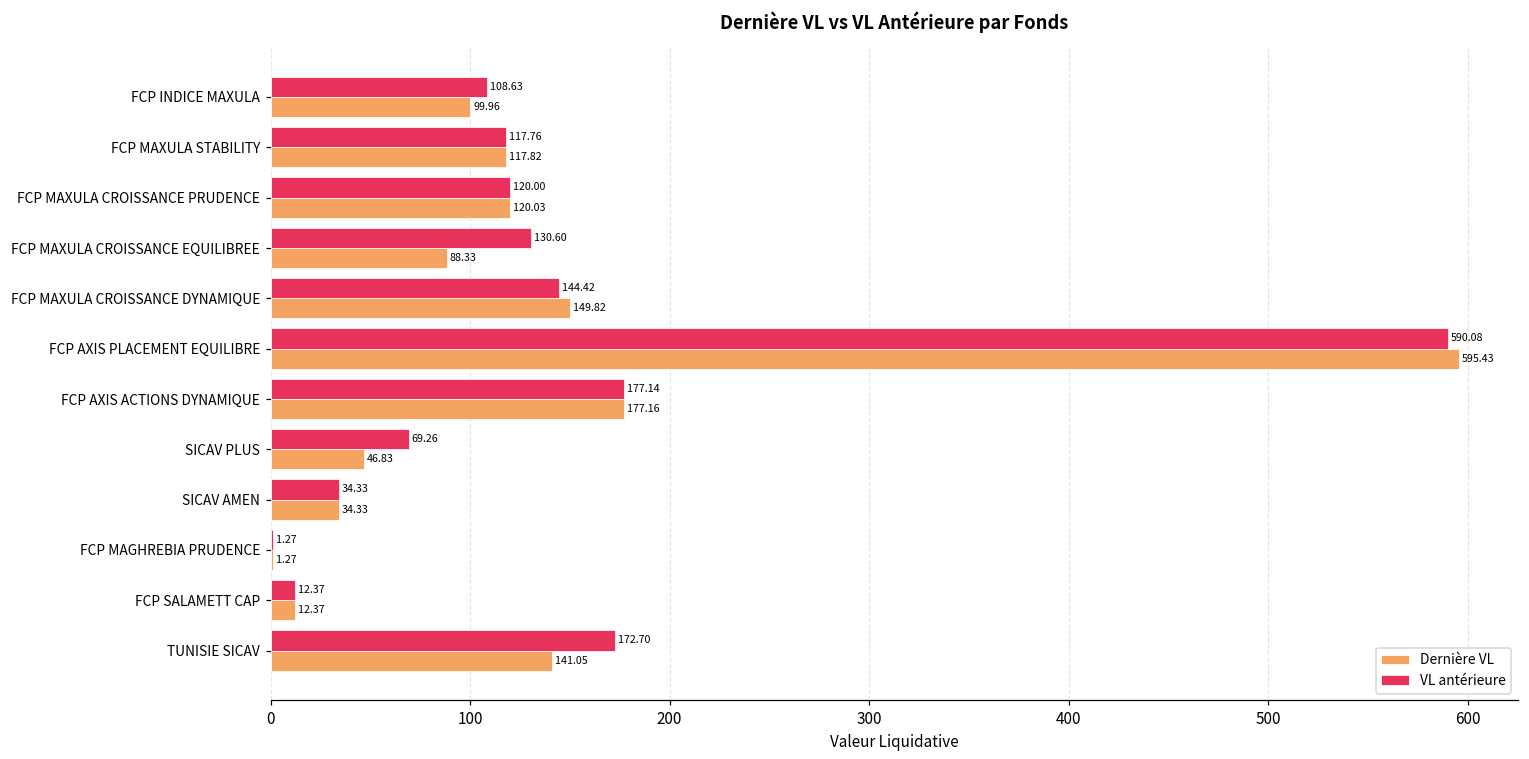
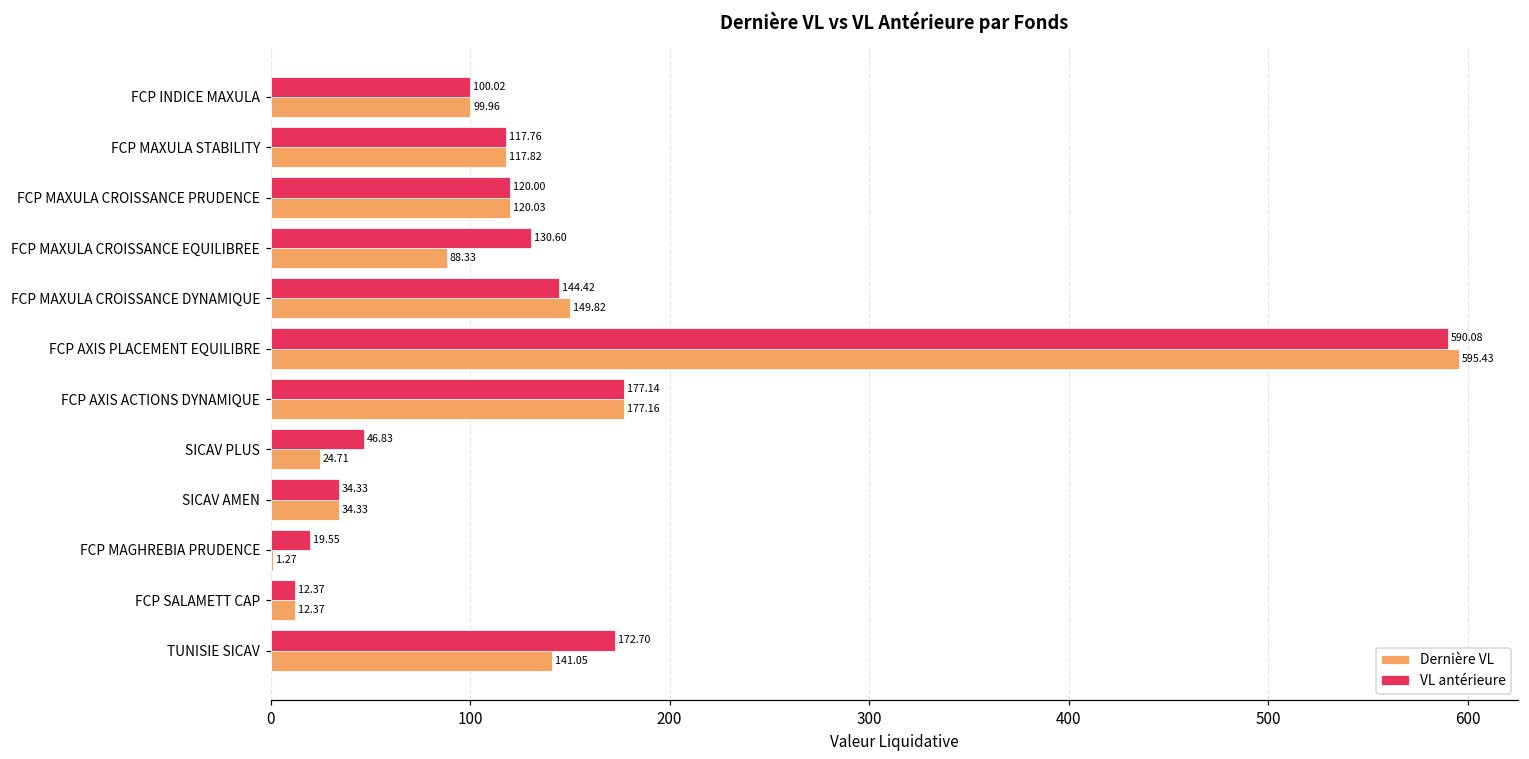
VL antérieure, FCP INDICE MAXULA: 108.63 -> 100.02
VL antérieure, SICAV PLUS: 69.26 -> 46.83
Dernière VL, SICAV PLUS: 46.83 -> 24.71
VL antérieure, FCP MAGHREBIA PRUDENCE: 1.27 -> 19.55
